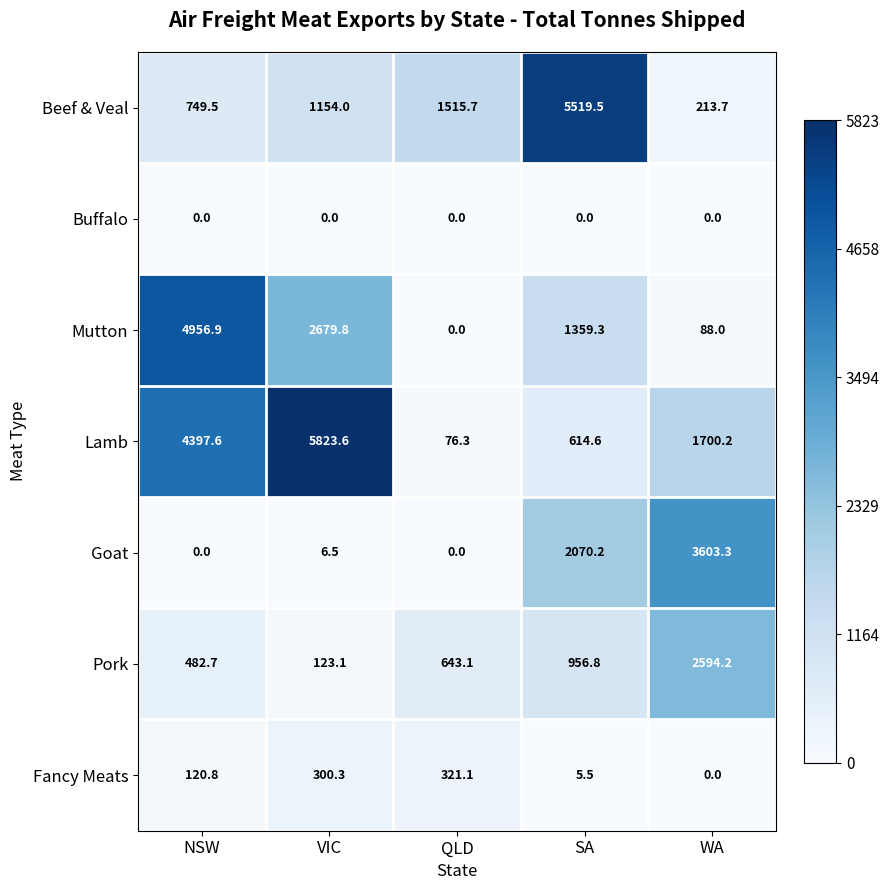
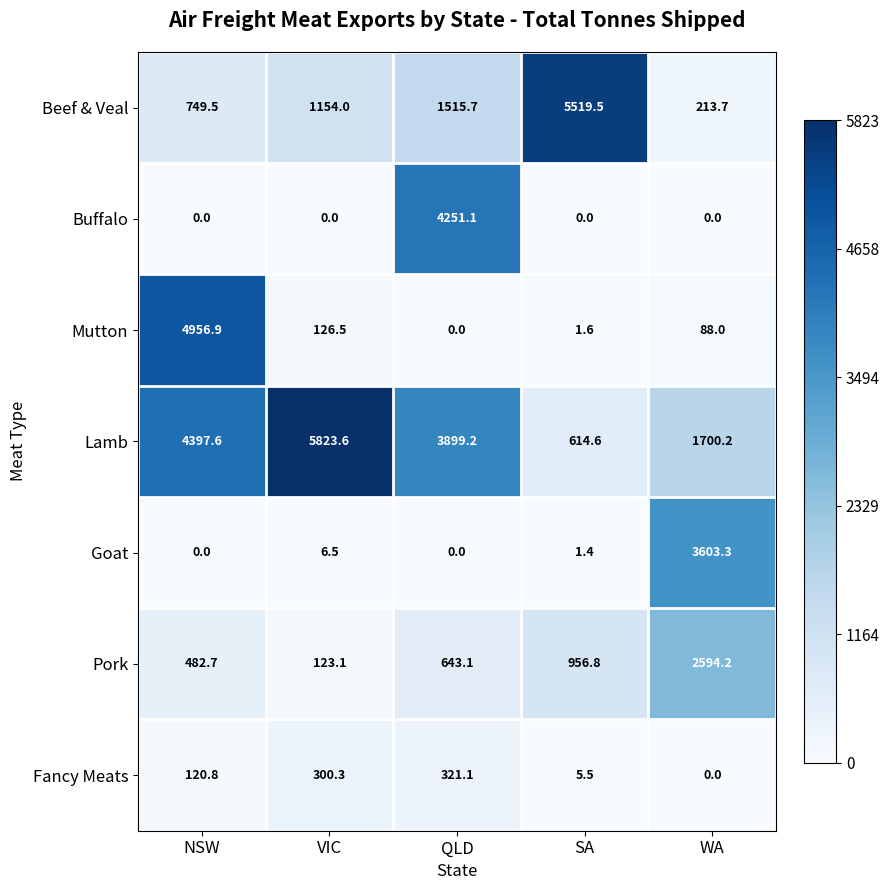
Buffalo, QLD: 0.0 -> 4251.1
Mutton, VIC: 2679.8 -> 126.5
Mutton, SA: 1359.3 -> 1.6
Lamb, QLD: 76.3 -> 3899.2
Goat, SA: 2070.2 -> 1.4
